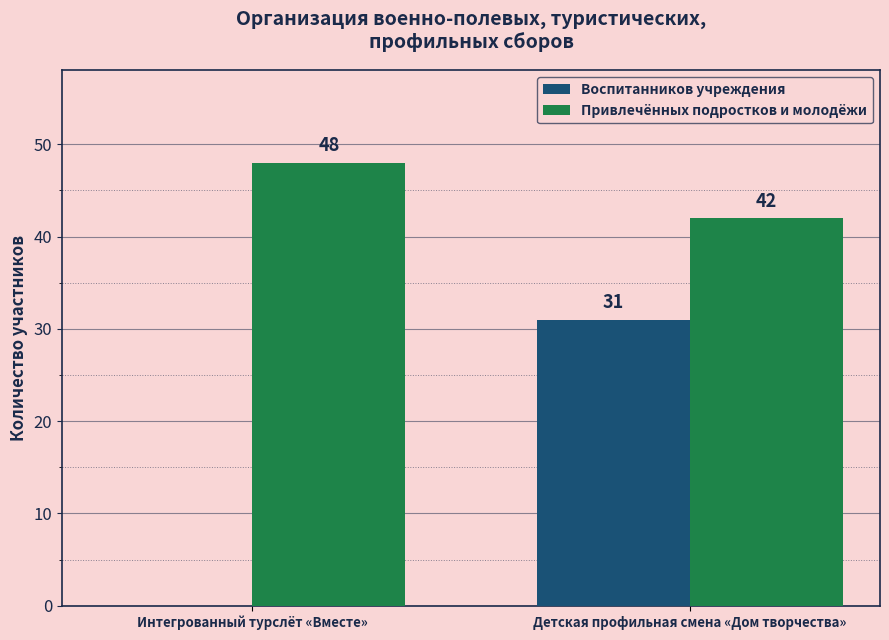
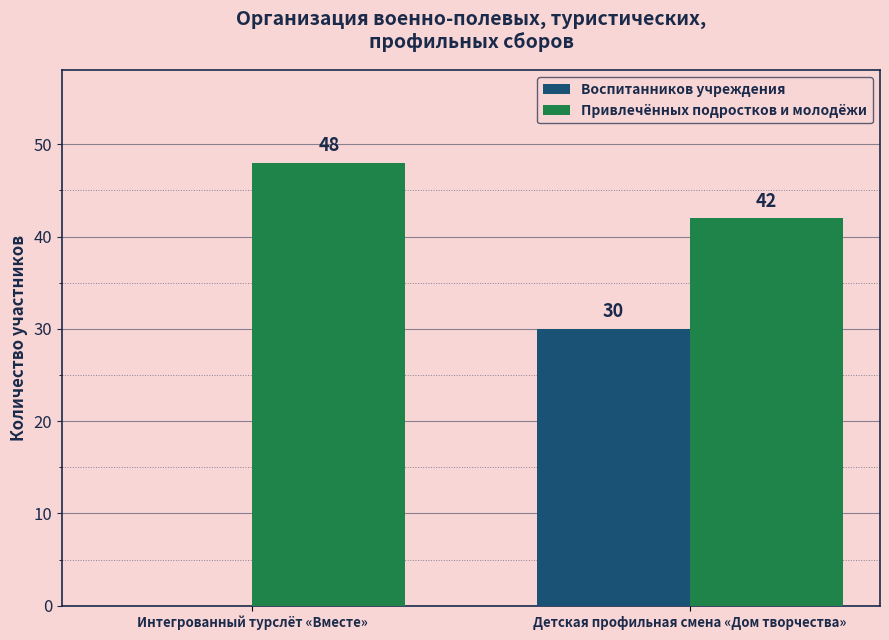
Воспитанников учреждения, Детская профильная смена «Дом творчества»: 31 -> 30
